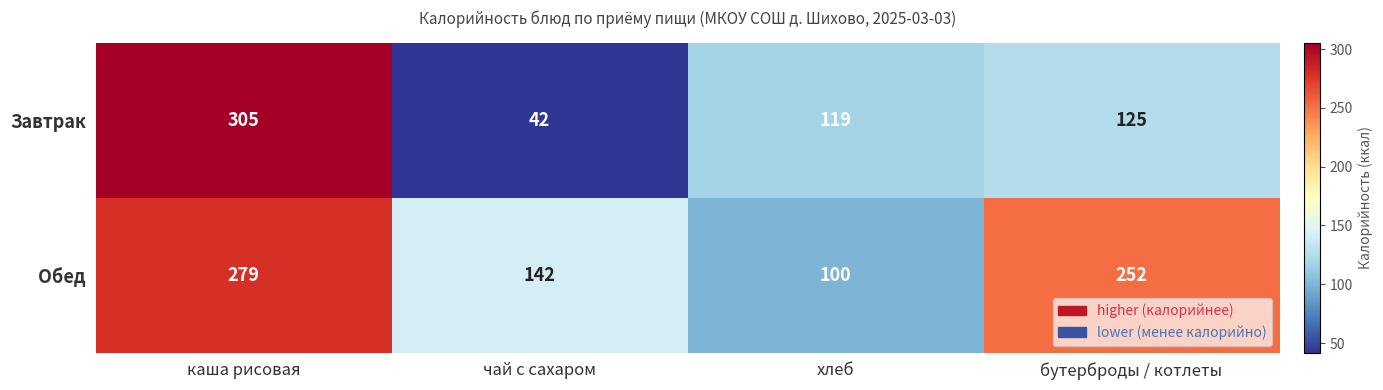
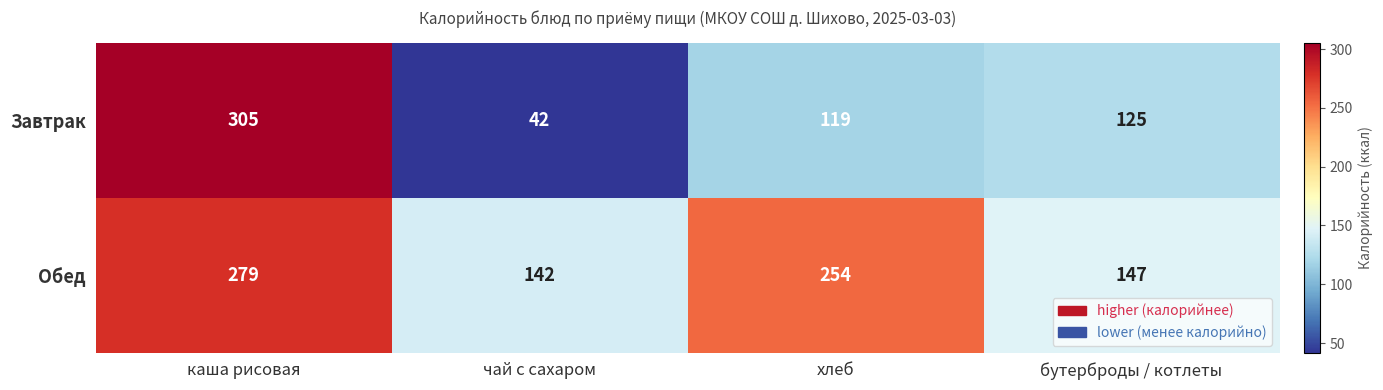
Обед, хлеб: 100 -> 254
Обед, бутерброды / котлеты: 252 -> 147
